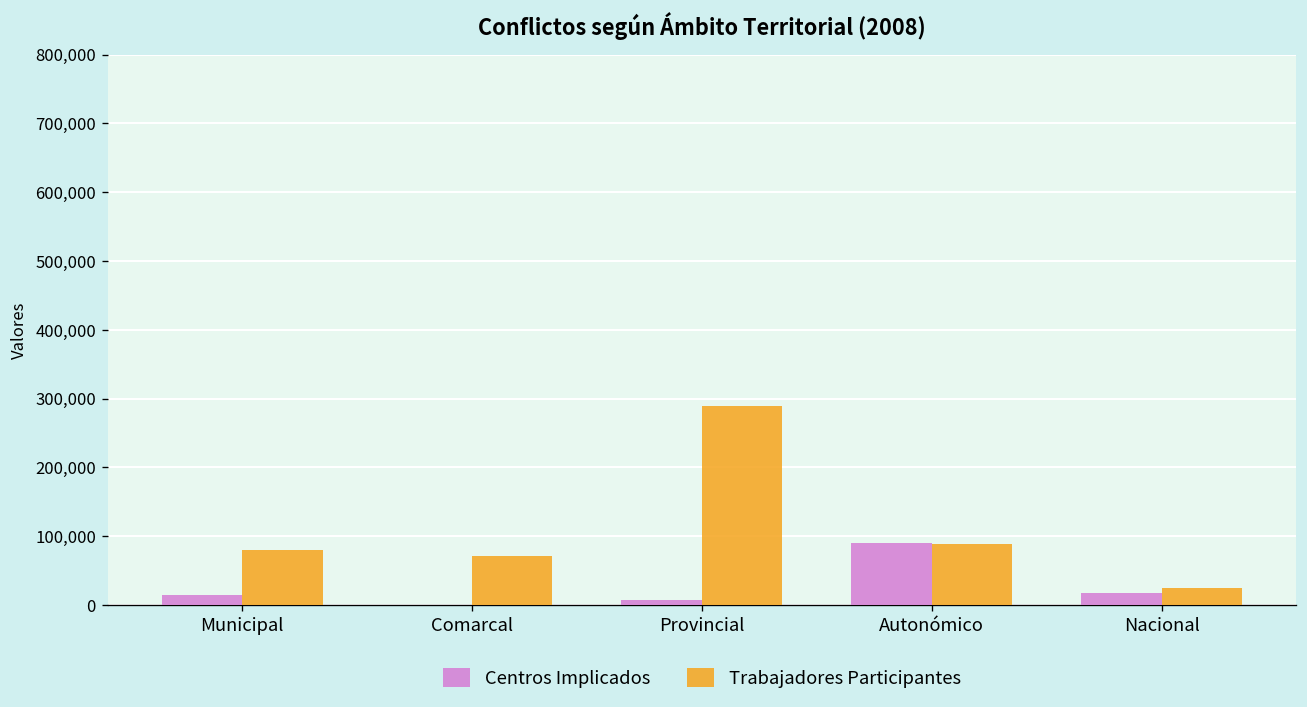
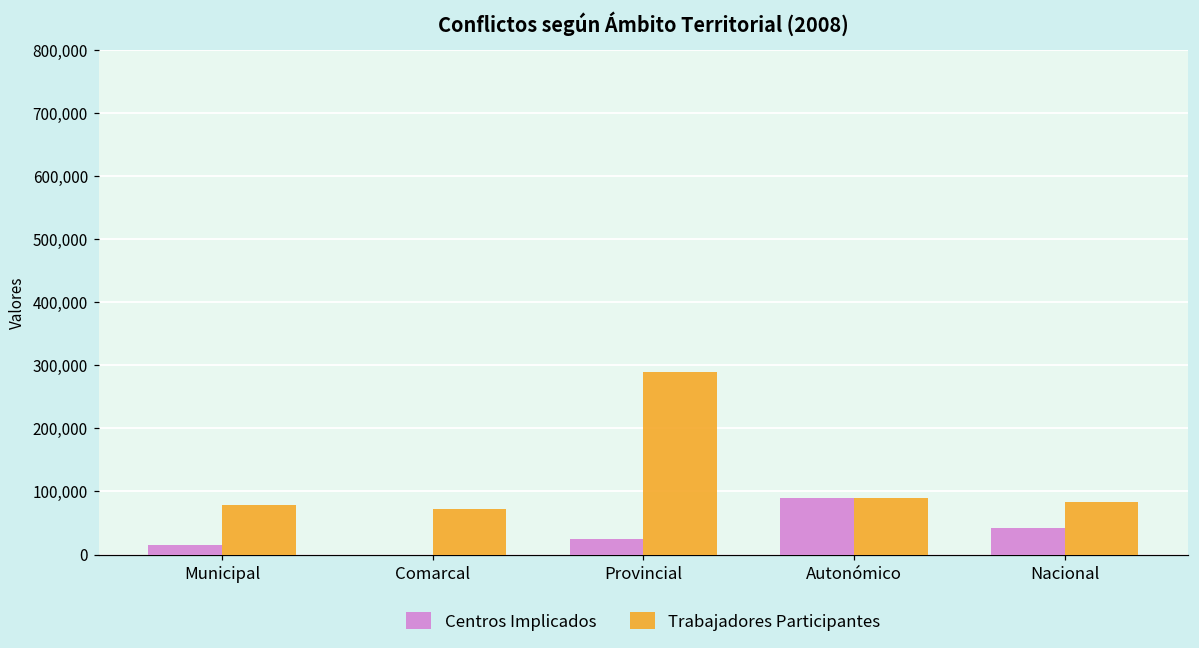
Centros Implicados, Provincial: 10,000 -> 20,000
Centros Implicados, Nacional: 20,000 -> 40,000
Trabajadores Participantes, Nacional: 30,000 -> 80,000
